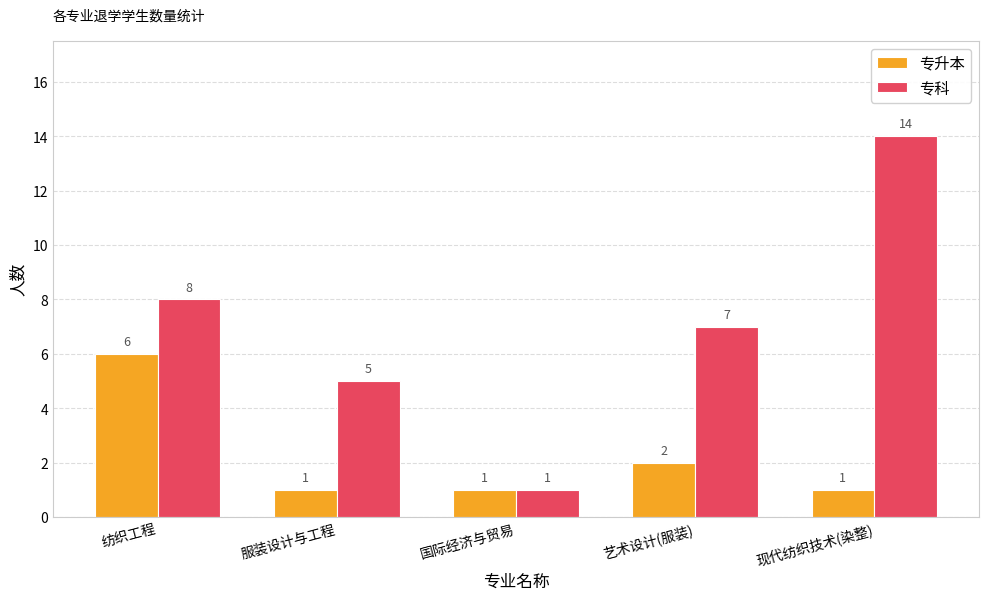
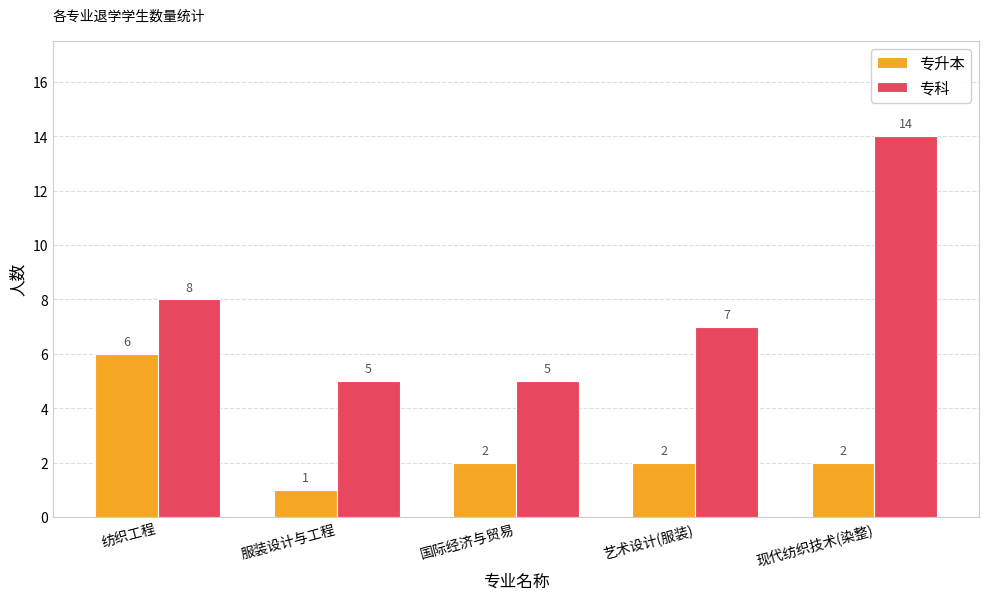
专升本, 国际经济与贸易: 1 -> 2
专科, 国际经济与贸易: 1 -> 5
专升本, 现代纺织技术(染整): 1 -> 2
